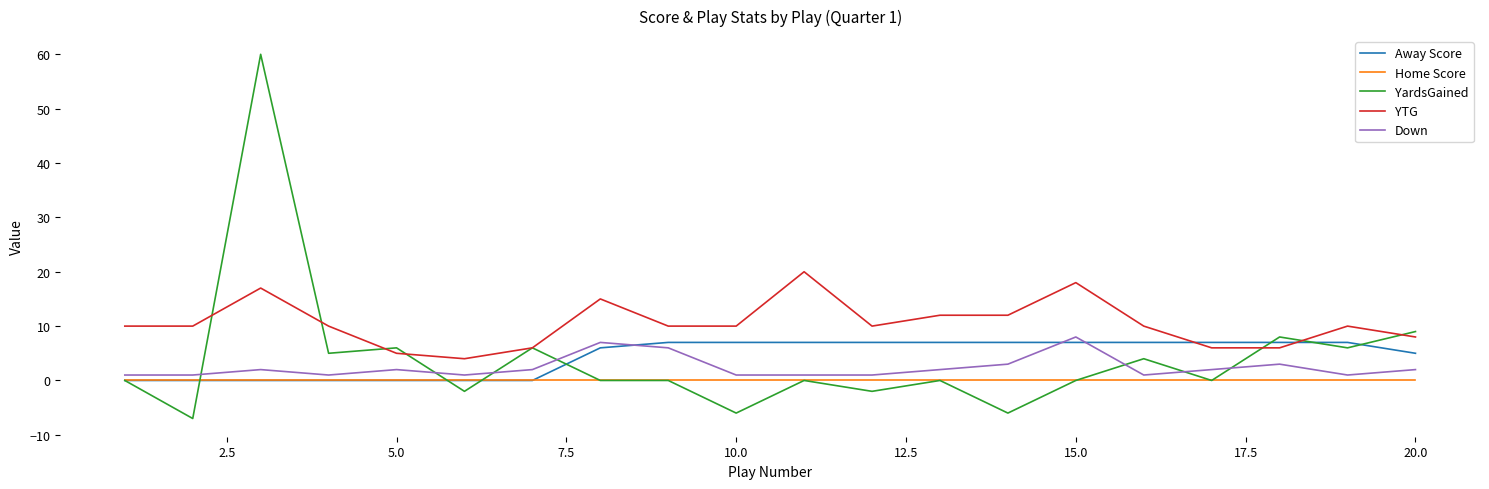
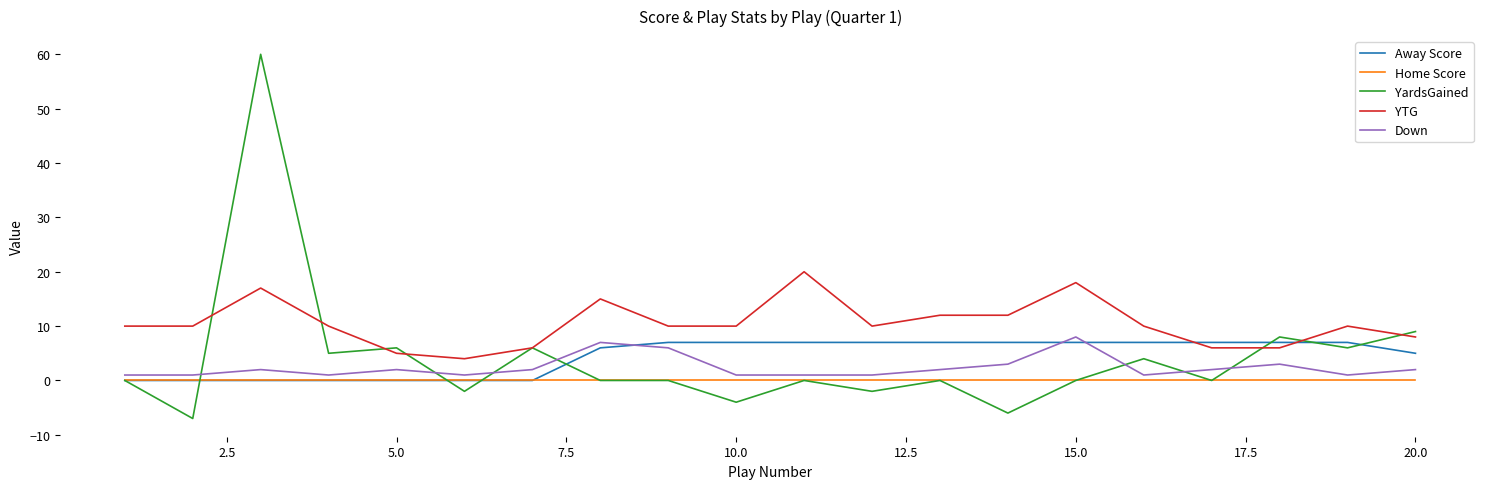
YardsGained, 10.0: -6 -> -4
